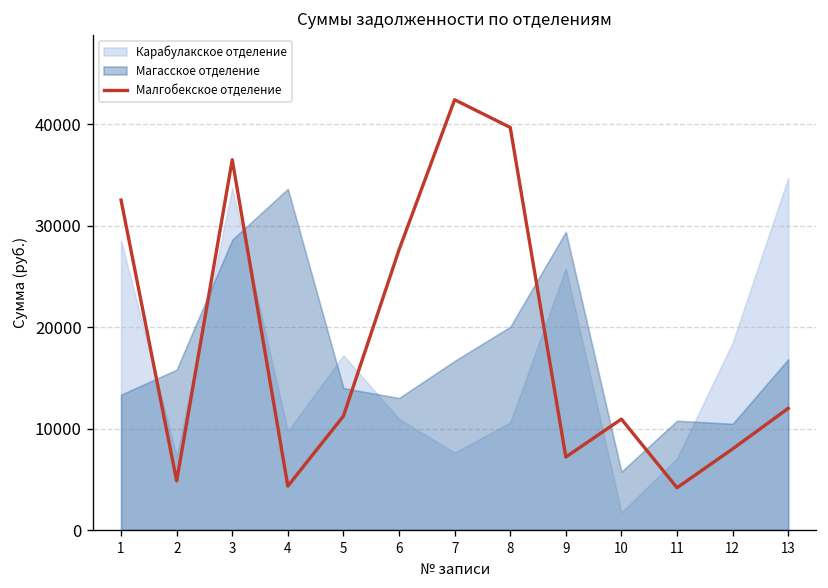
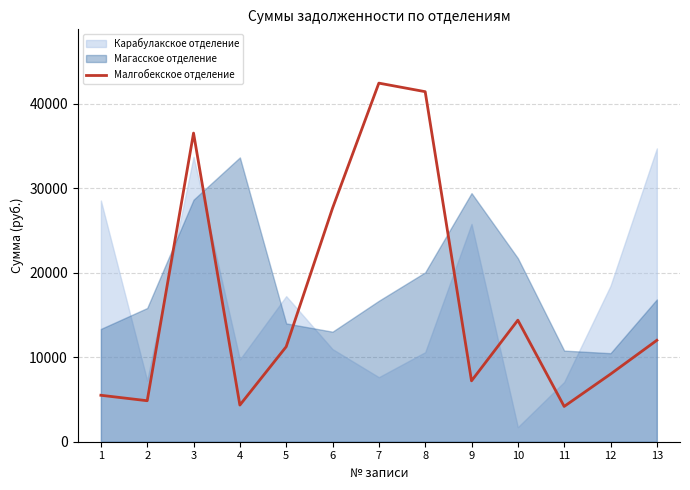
Малгобекское отделение, 1: 33000 -> 5000
Малгобекское отделение, 8: 40000 -> 41000
Малгобекское отделение, 10: 11000 -> 14000
Магасское отделение, 10: 6000 -> 22000
